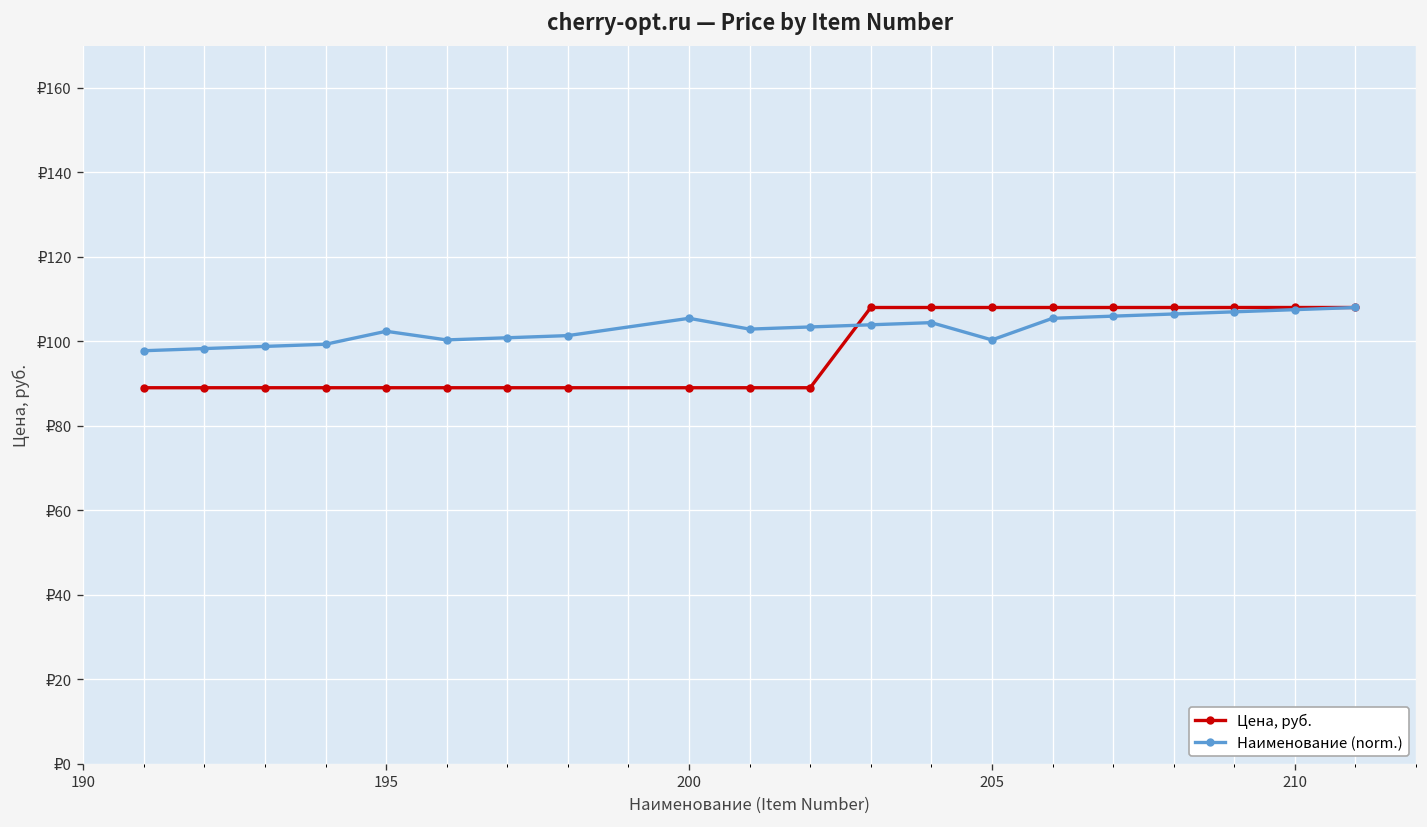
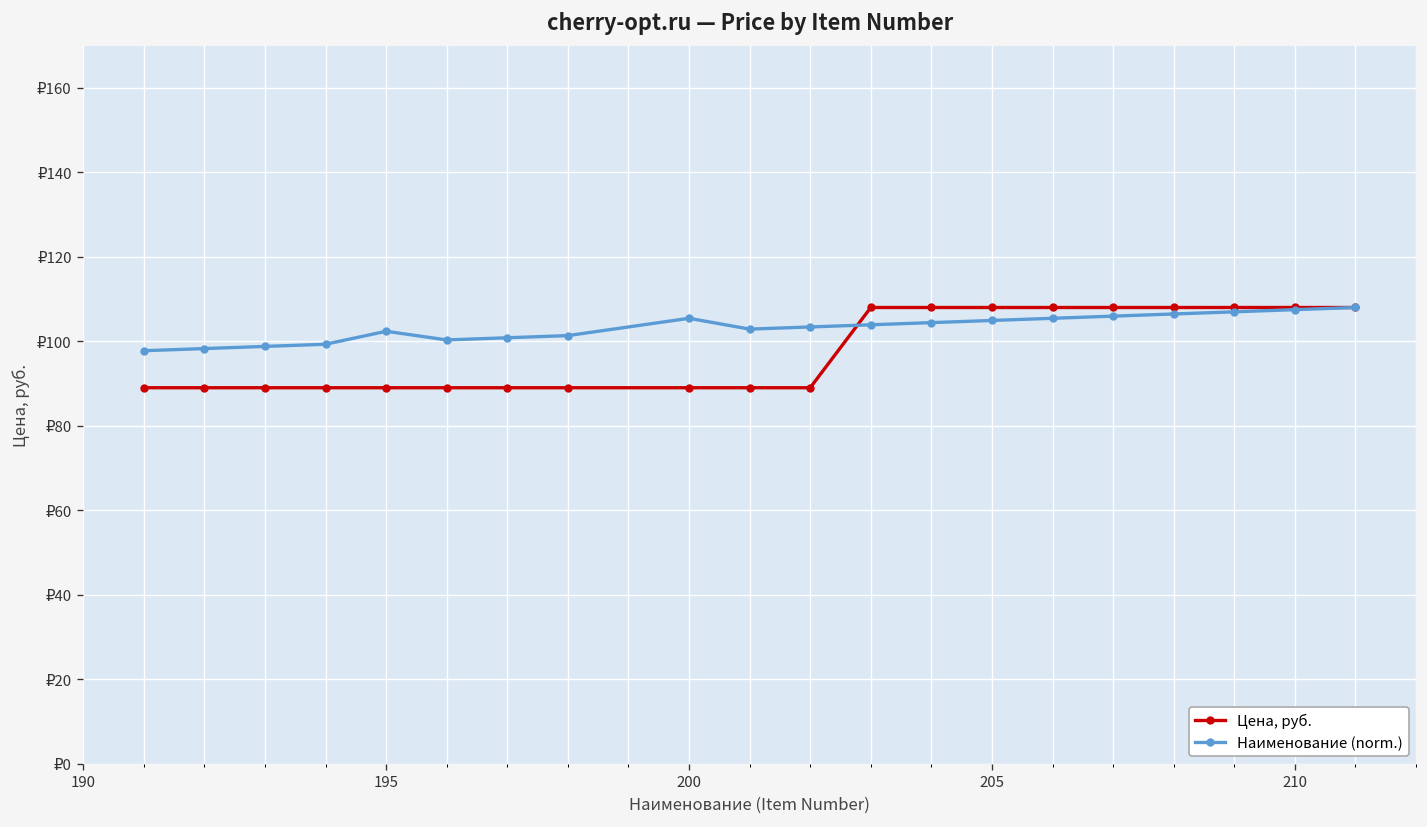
Наименование (norm.), 205: ₽100 -> ₽105
